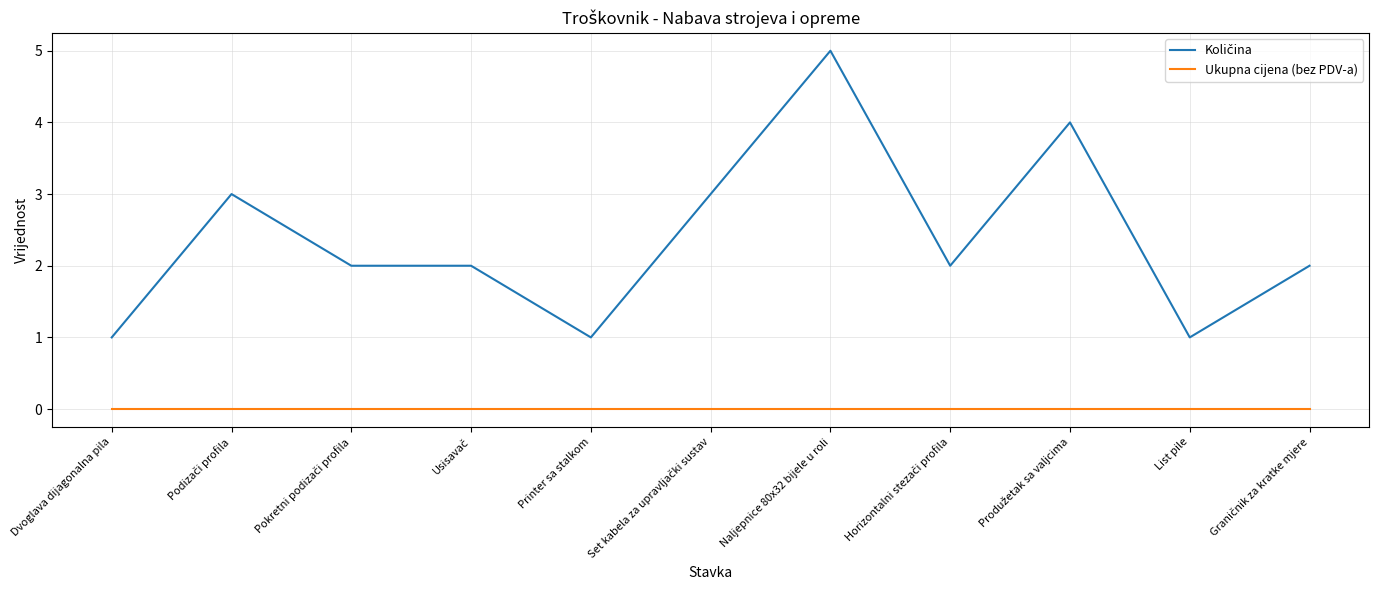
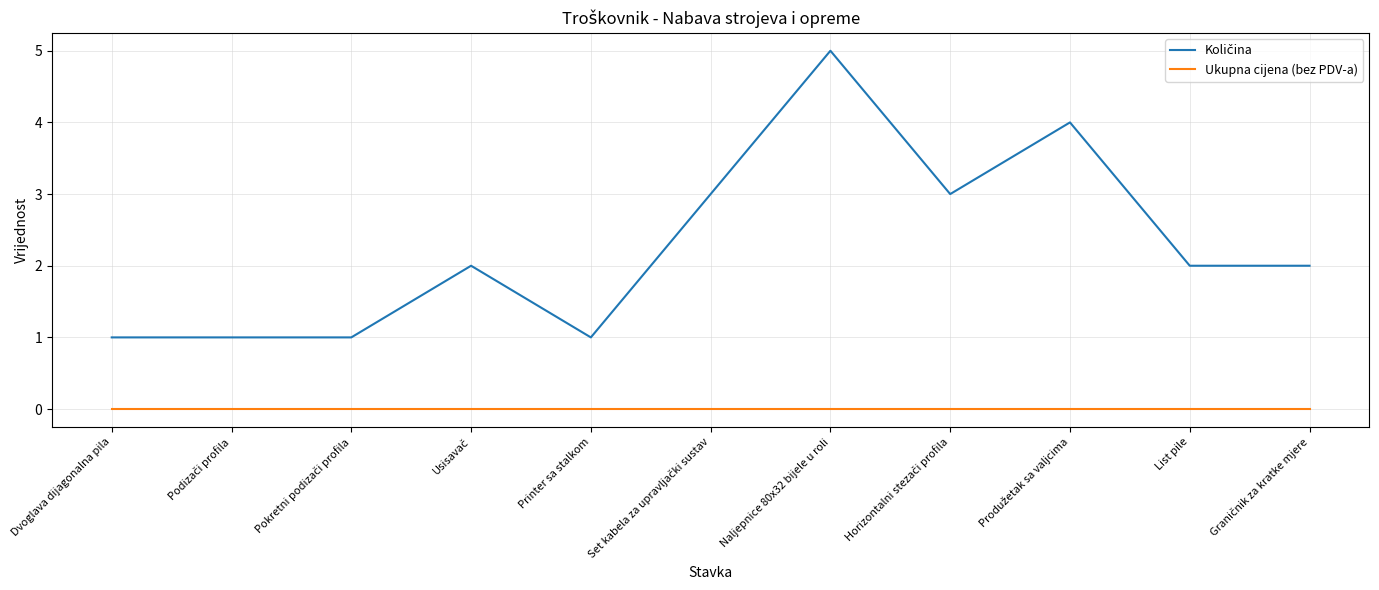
Količina, Podizači profila: 3 -> 1
Količina, Pokretni podizači profila: 2 -> 1
Količina, Horizontalni stezači profila: 2 -> 3
Količina, List pile: 1 -> 2
